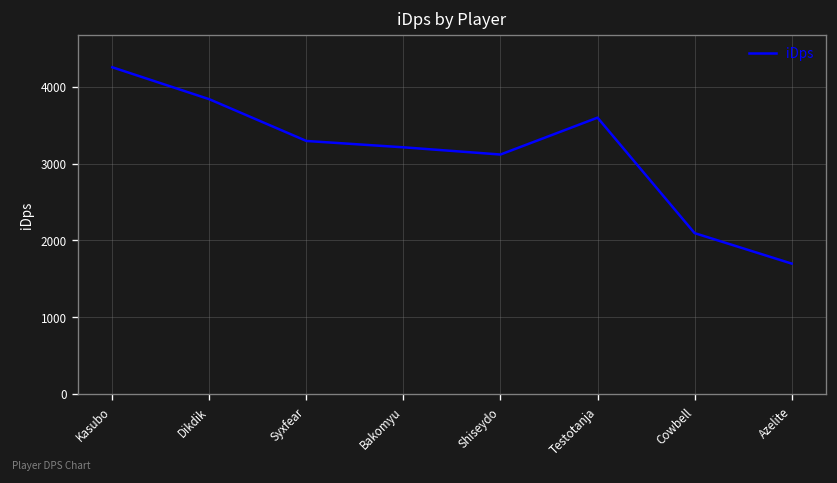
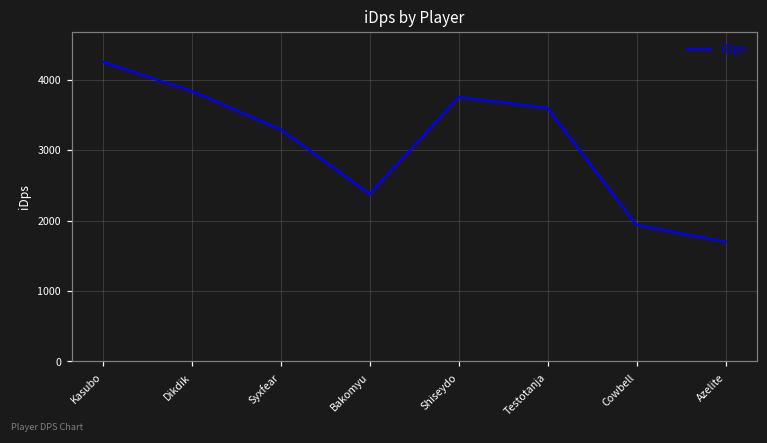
Bakomyu: 3200 -> 2400
Shiseydo: 3100 -> 3800
Cowbell: 2100 -> 1900
